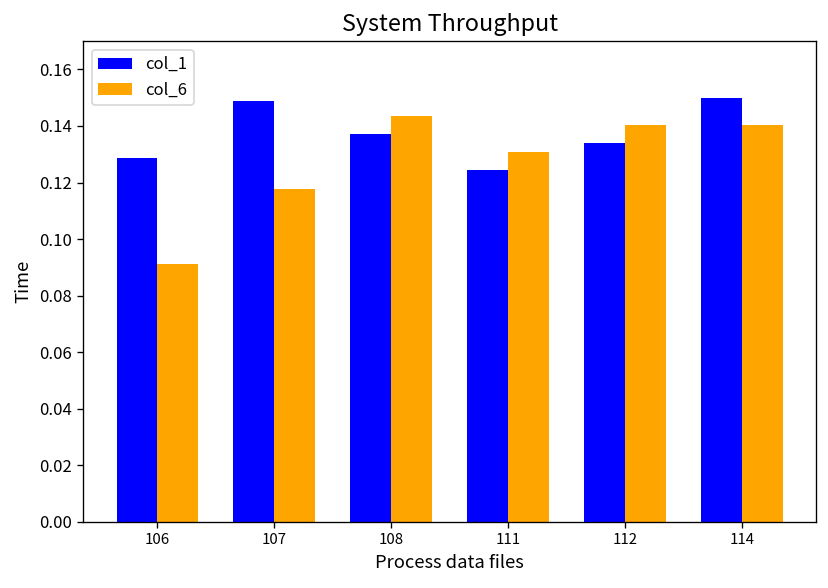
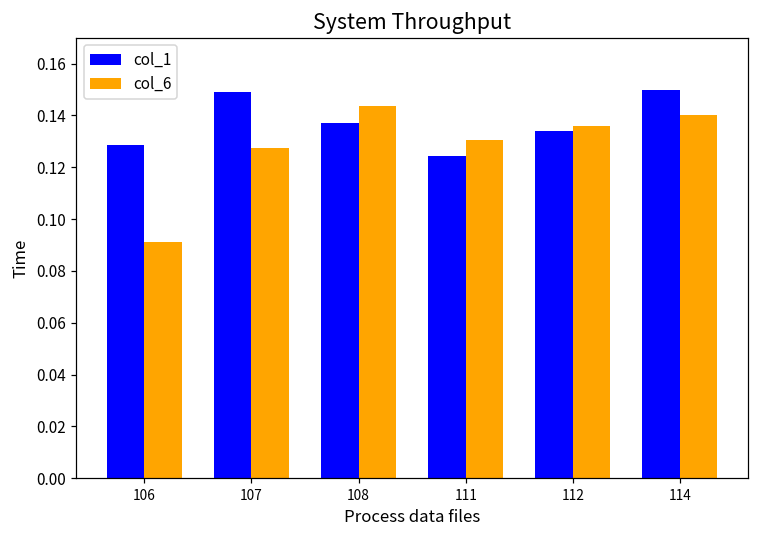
col_6, 107: 0.118 -> 0.128
col_6, 112: 0.140 -> 0.136
